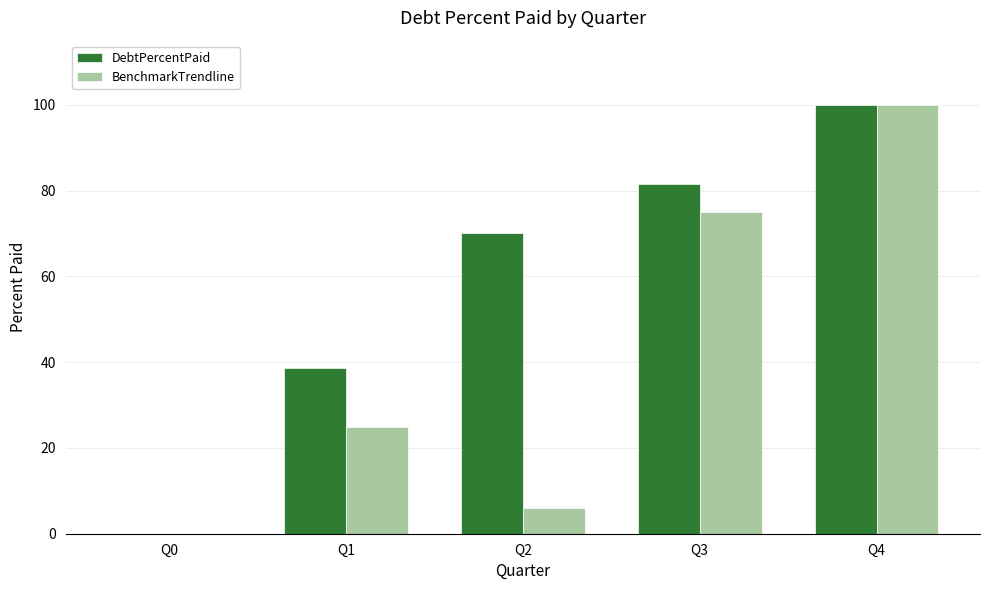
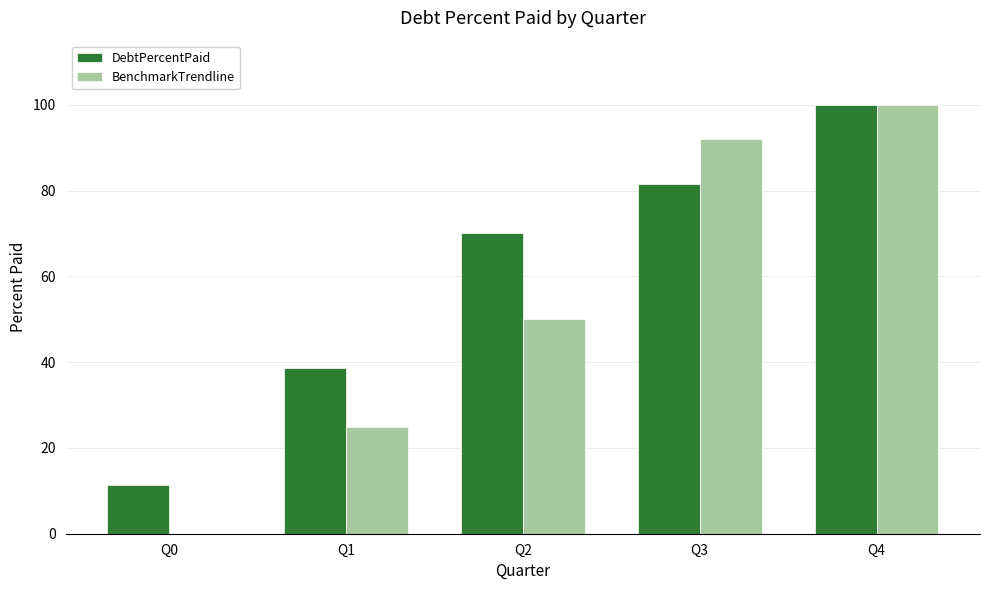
DebtPercentPaid, Q0: 0 -> 11
BenchmarkTrendline, Q2: 6 -> 50
BenchmarkTrendline, Q3: 75 -> 92
